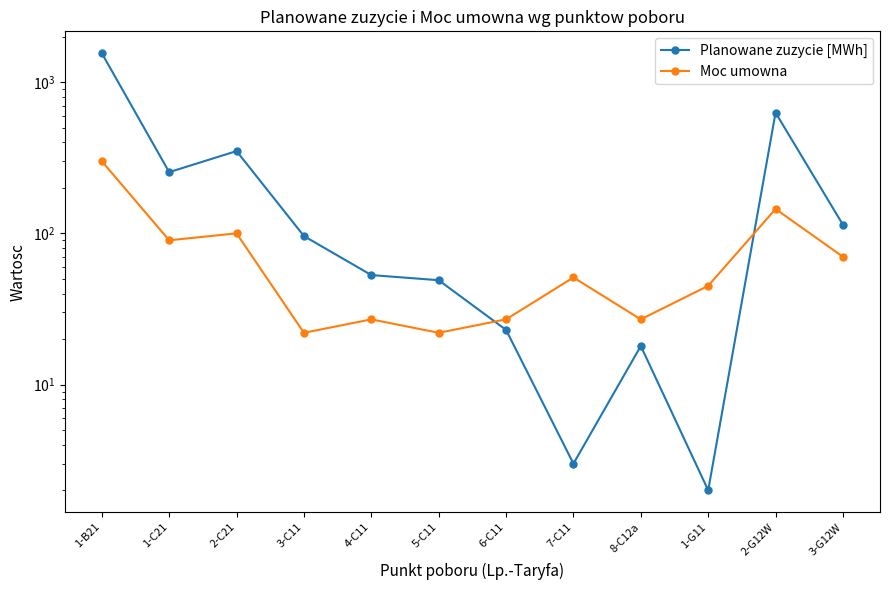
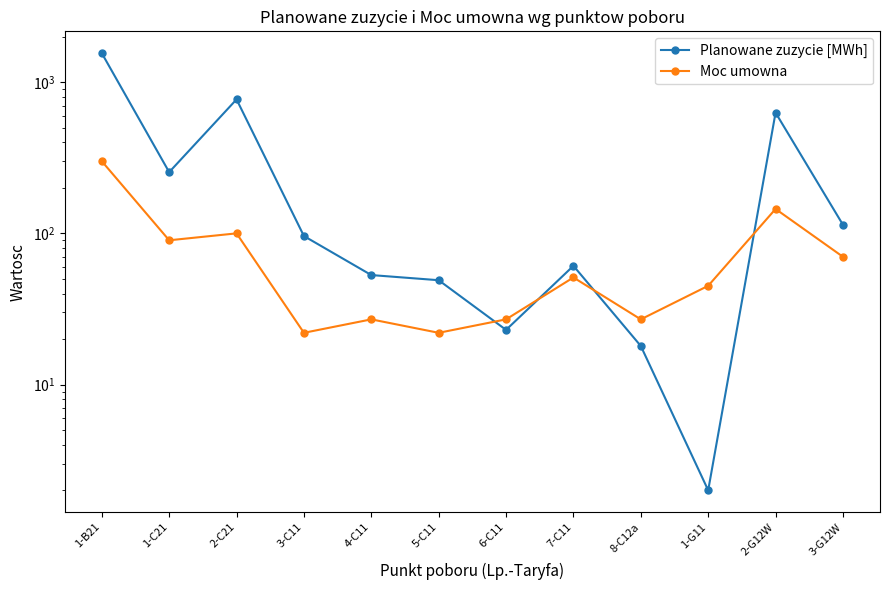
Planowane zuzycie [MWh], 2-C21: 350 -> 800
Planowane zuzycie [MWh], 7-C11: 3 -> 61
